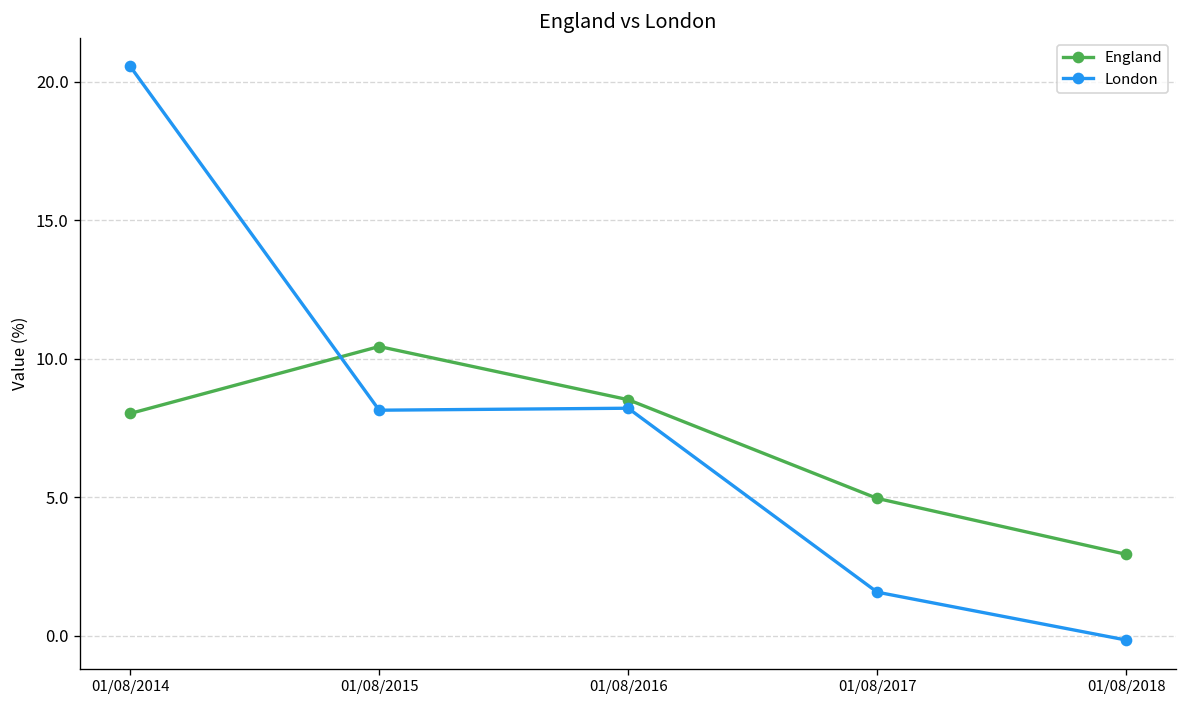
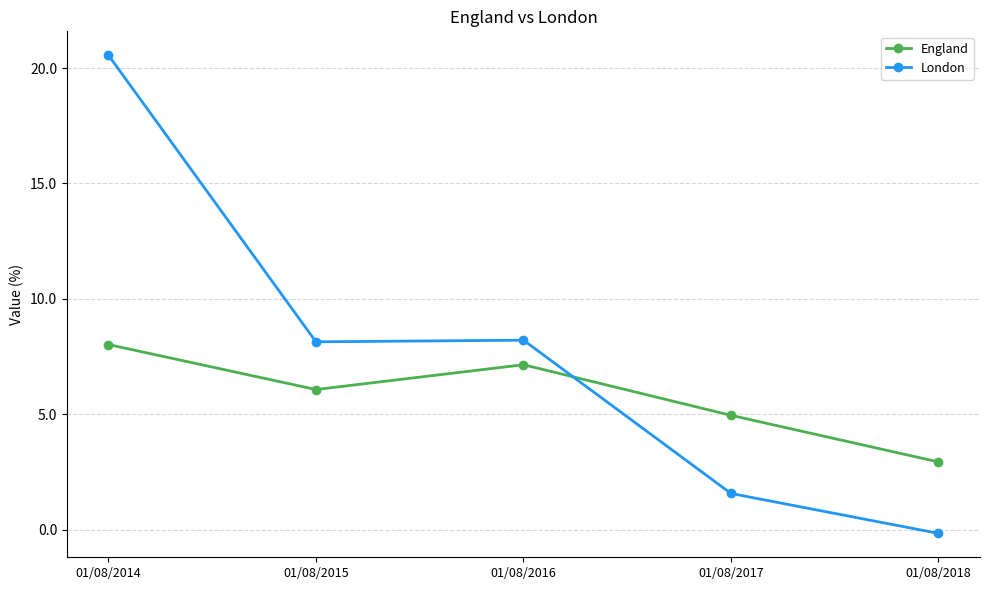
England, 01/08/2015: 10.4 -> 6.1
England, 01/08/2016: 8.5 -> 7.1
